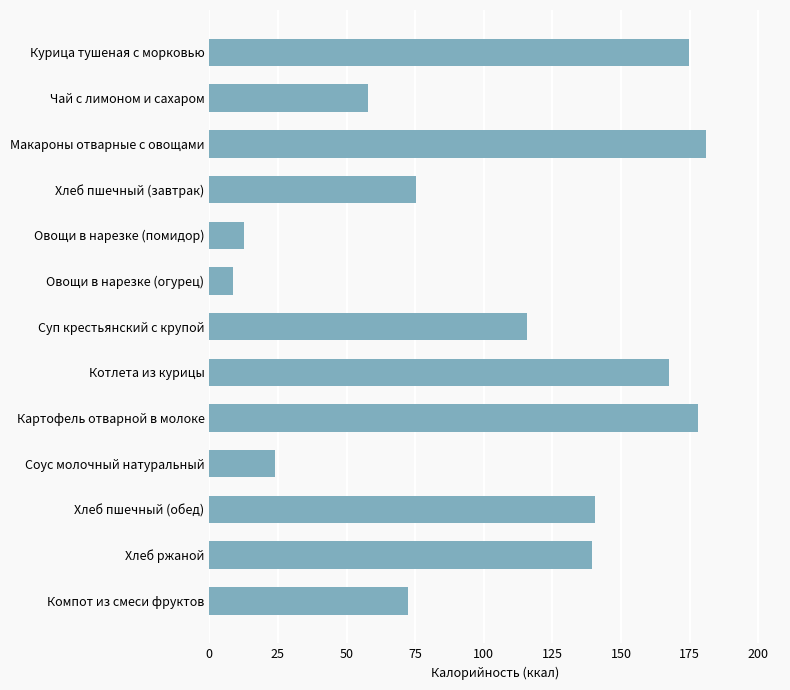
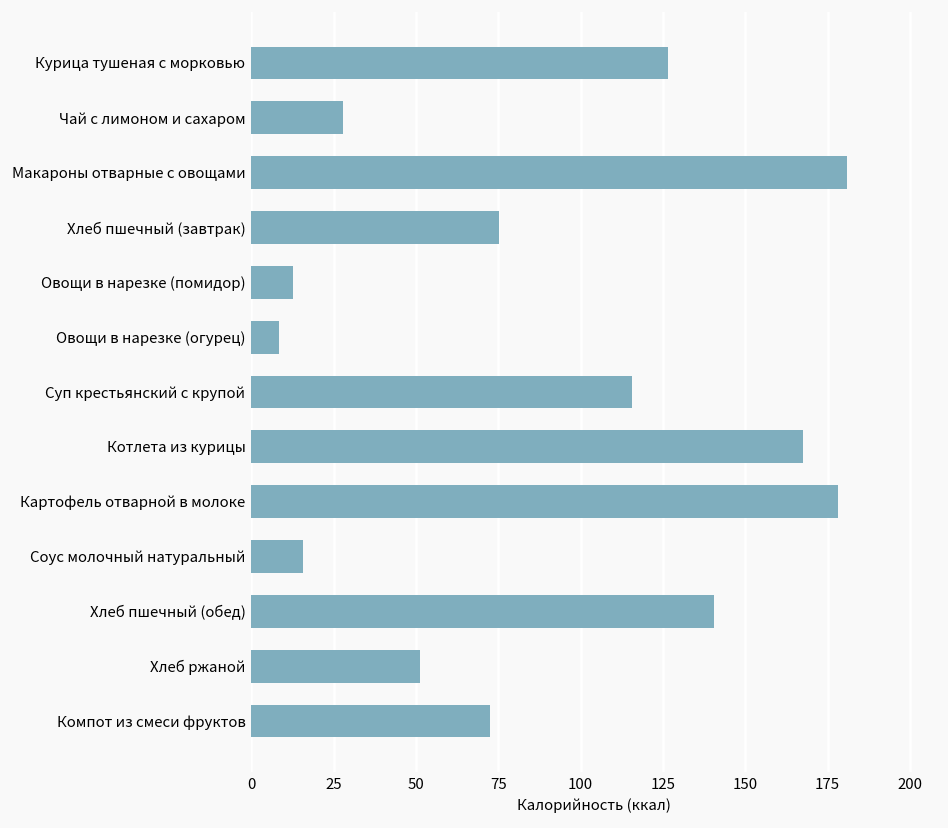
Курица тушеная с морковью: 175 -> 126
Чай с лимоном и сахаром: 58 -> 28
Соус молочный натуральный: 24 -> 16
Хлеб ржаной: 140 -> 51
